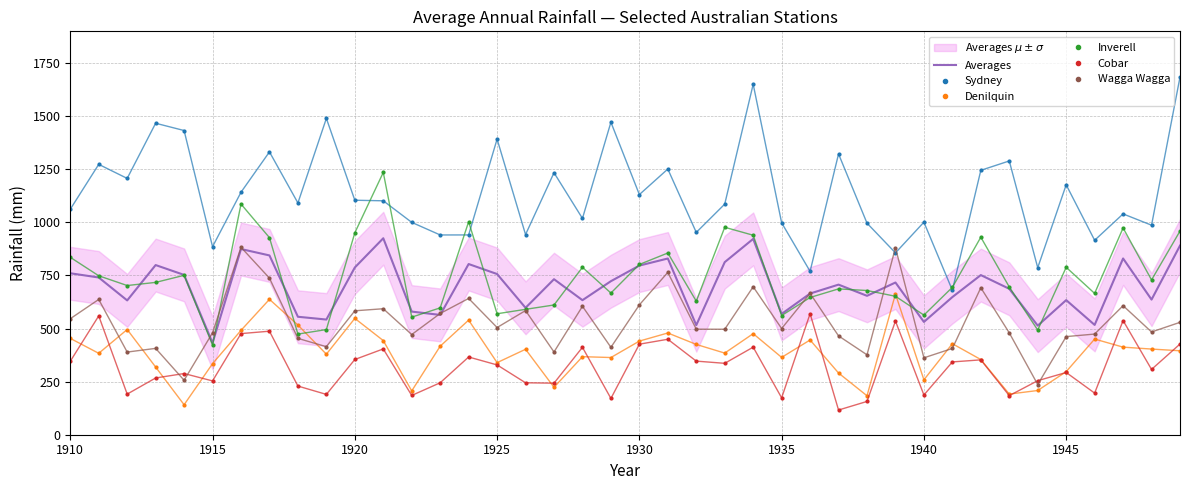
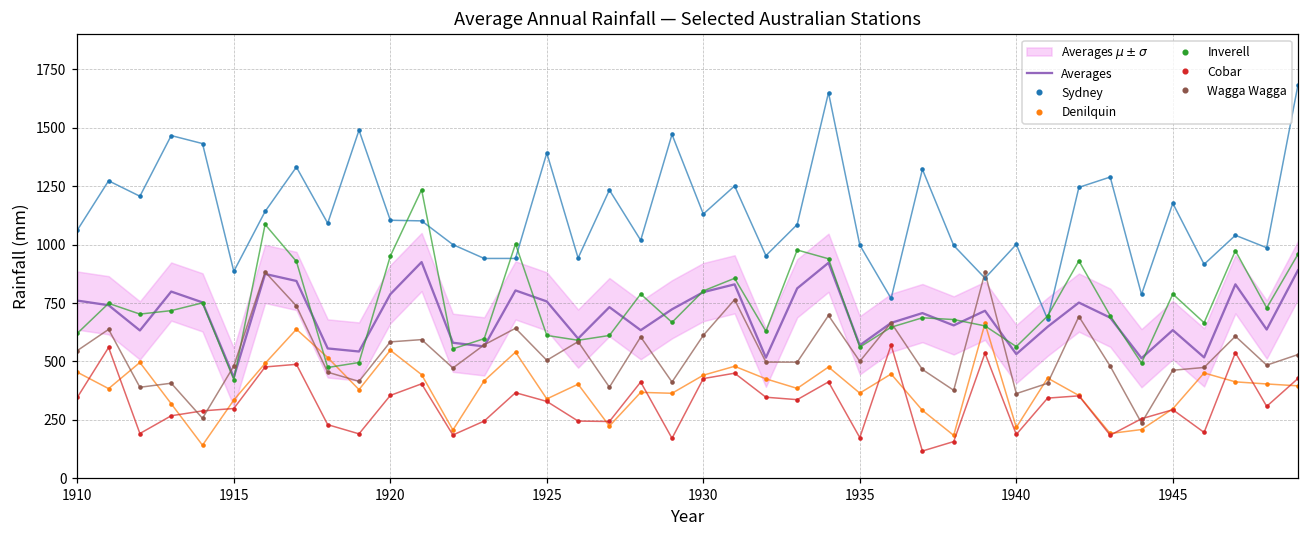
Inverell, 1910: 840 -> 620
Cobar, 1915: 250 -> 300
Inverell, 1925: 570 -> 610
Denilquin, 1940: 260 -> 220
